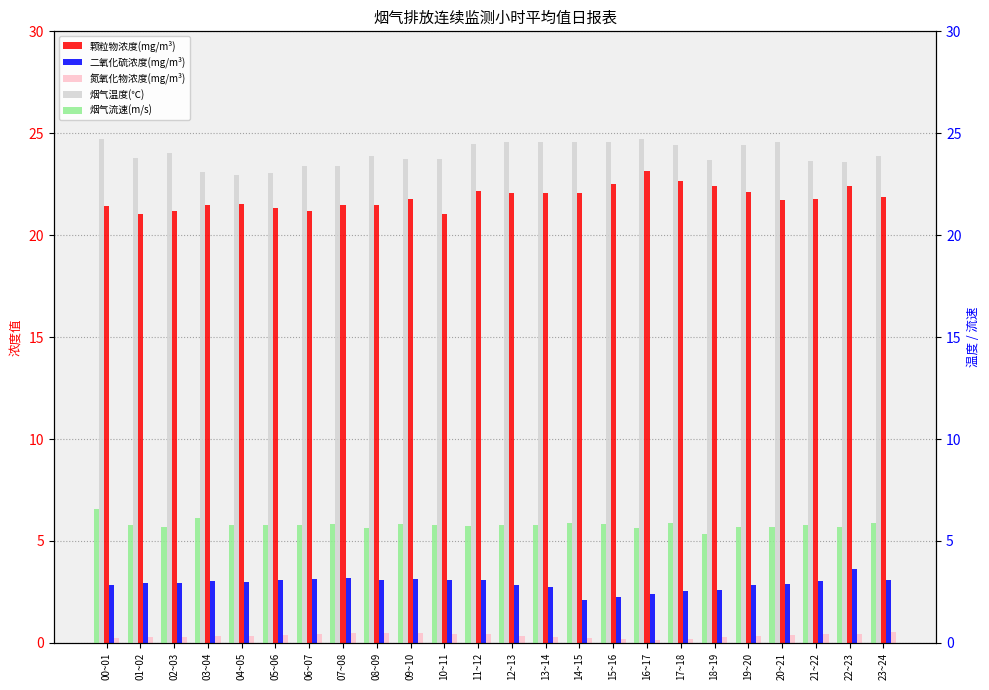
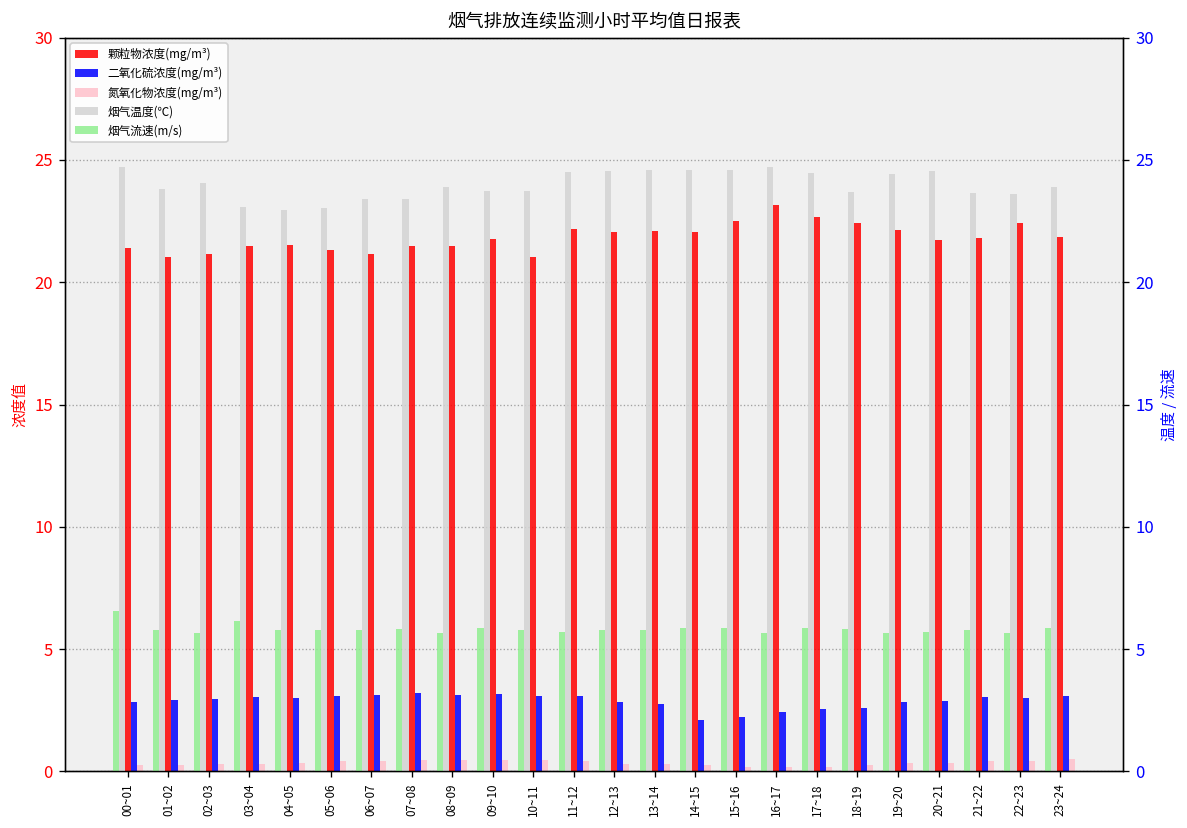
二氧化硫浓度(mg/m³), 22~23: 3.6 -> 3.0
烟气流速(m/s), 18~19: 5.4 -> 5.8
